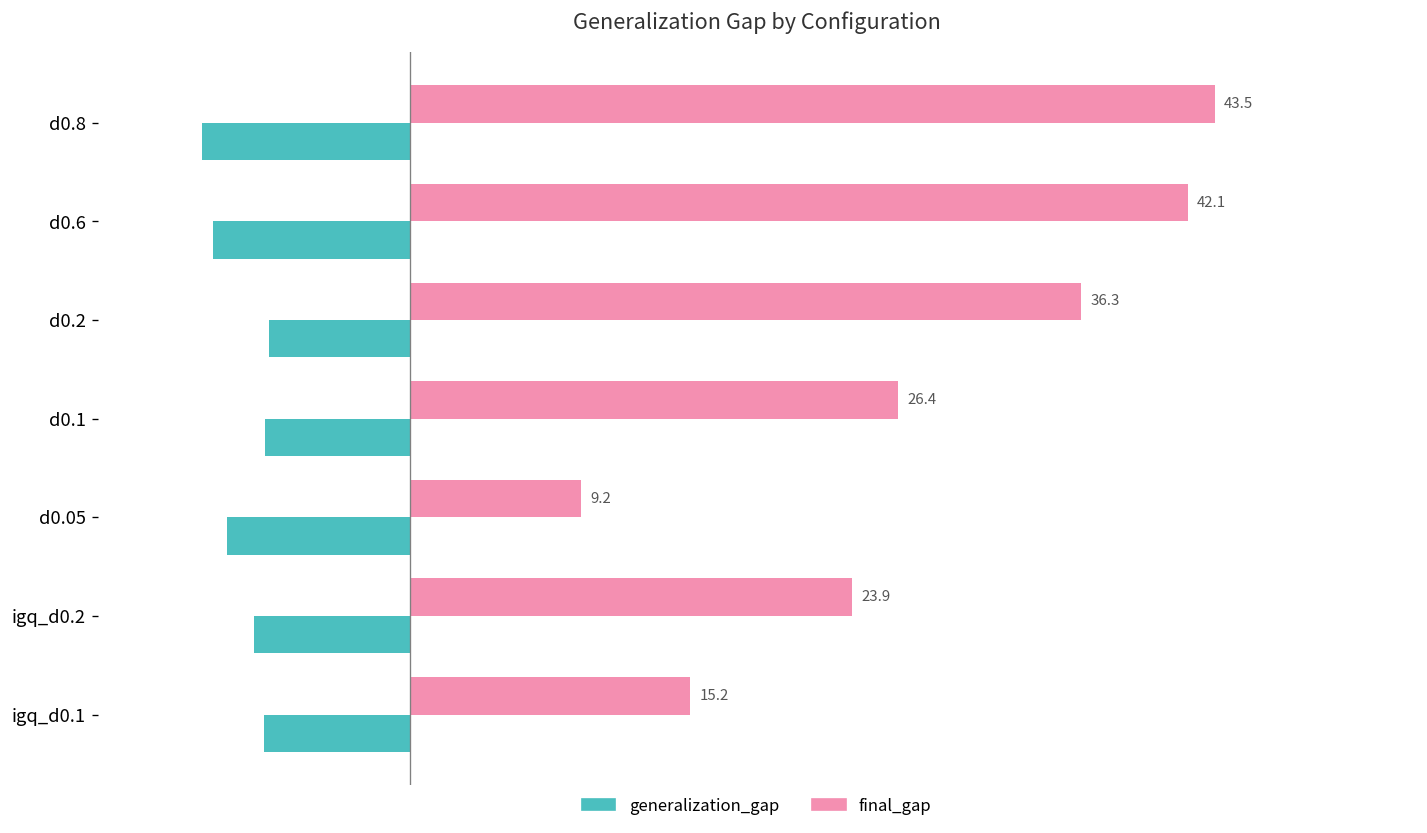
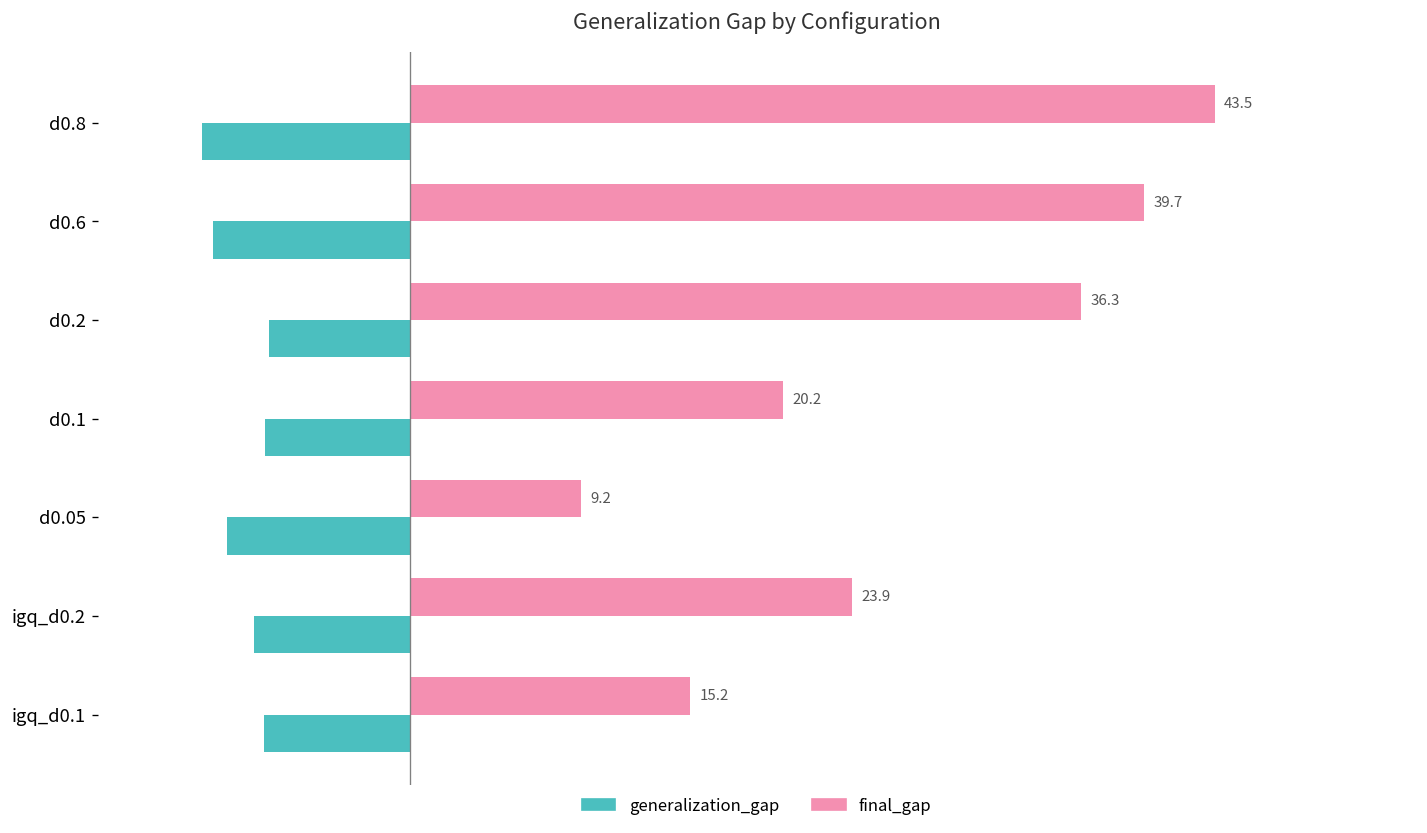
final_gap, d0.6: 42.1 -> 39.7
final_gap, d0.1: 26.4 -> 20.2
